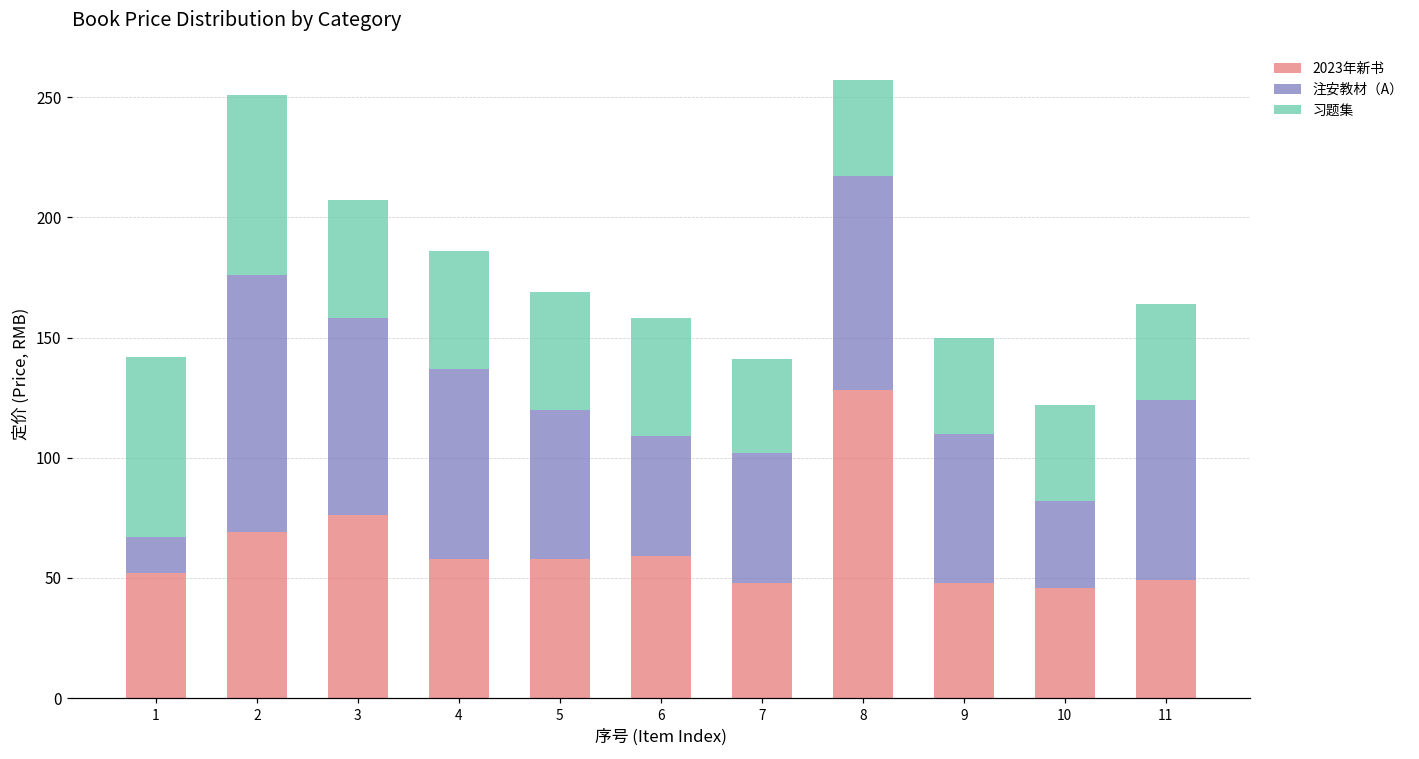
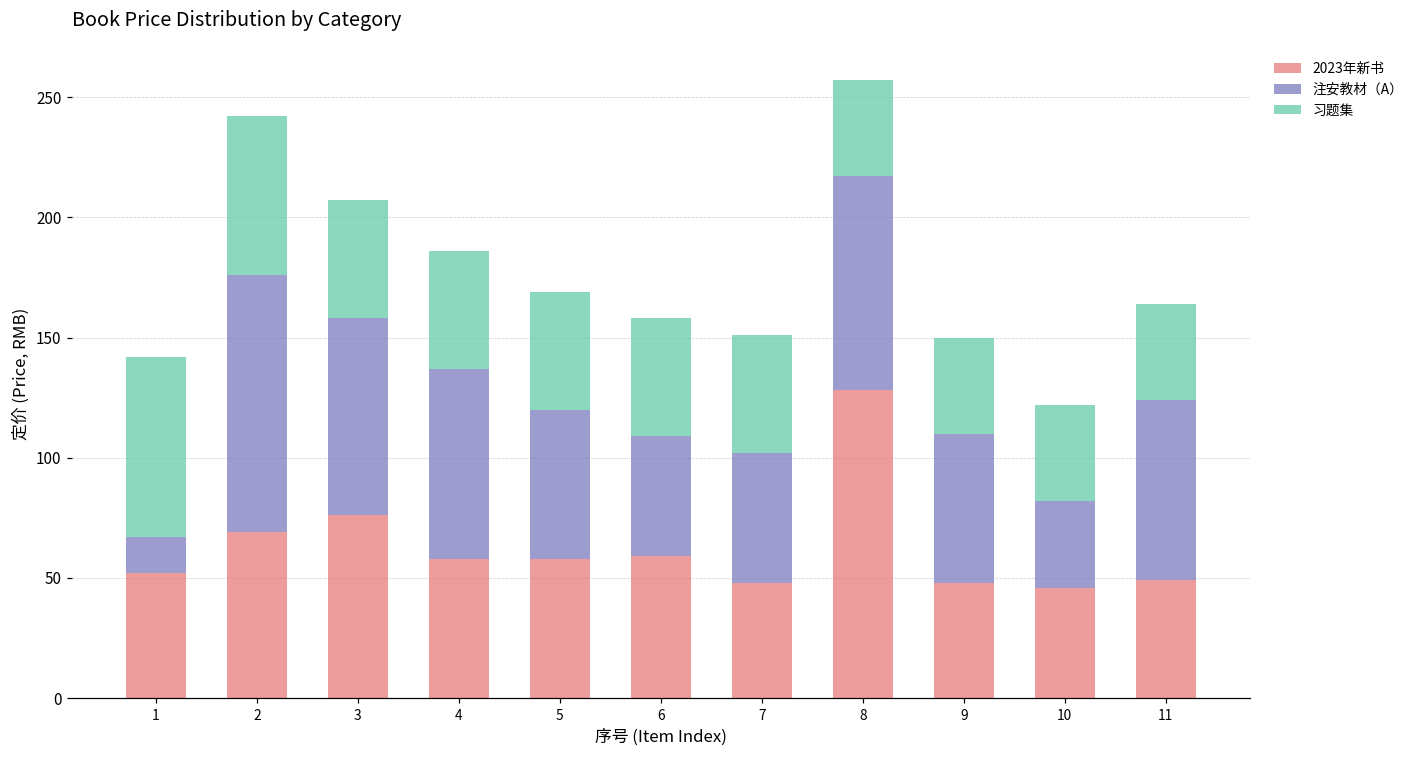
习题集, 2: 75 -> 66
习题集, 7: 39 -> 49
